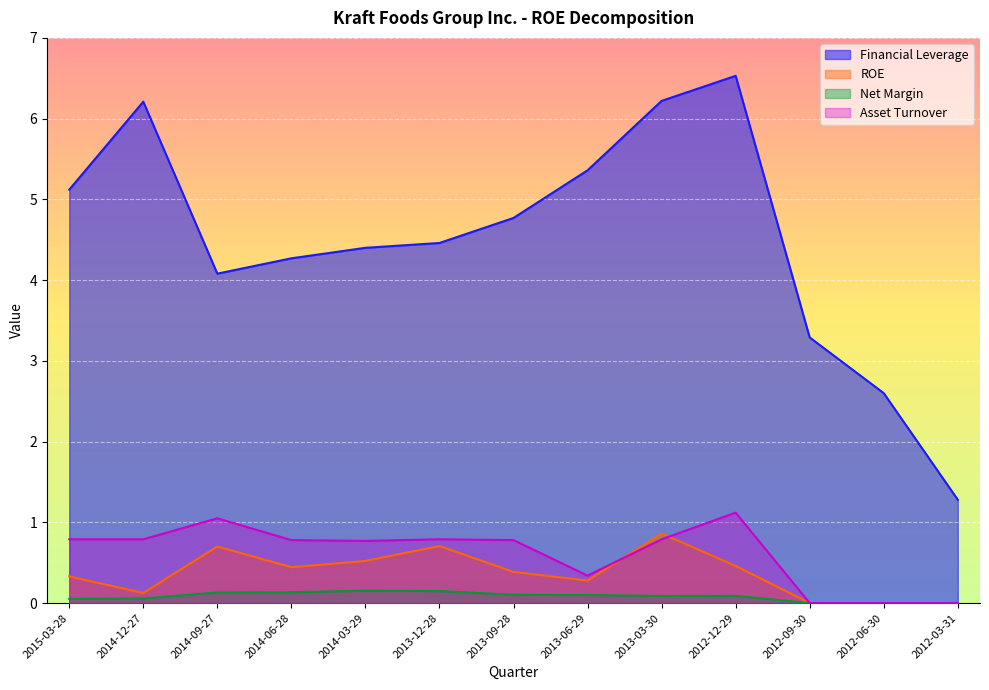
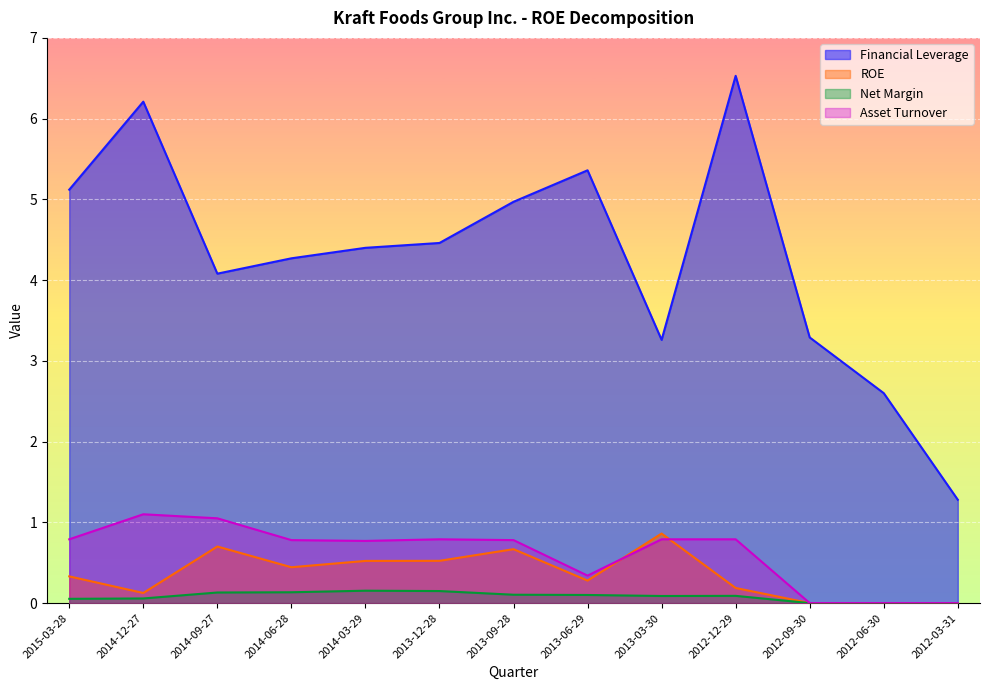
Asset Turnover, 2014-12-27: 0.8 -> 1.1
ROE, 2013-12-28: 0.7 -> 0.5
Financial Leverage, 2013-09-28: 4.8 -> 5.0
ROE, 2013-09-28: 0.4 -> 0.7
Financial Leverage, 2013-03-30: 6.2 -> 3.3
ROE, 2012-12-29: 0.5 -> 0.2
Asset Turnover, 2012-12-29: 1.1 -> 0.8
